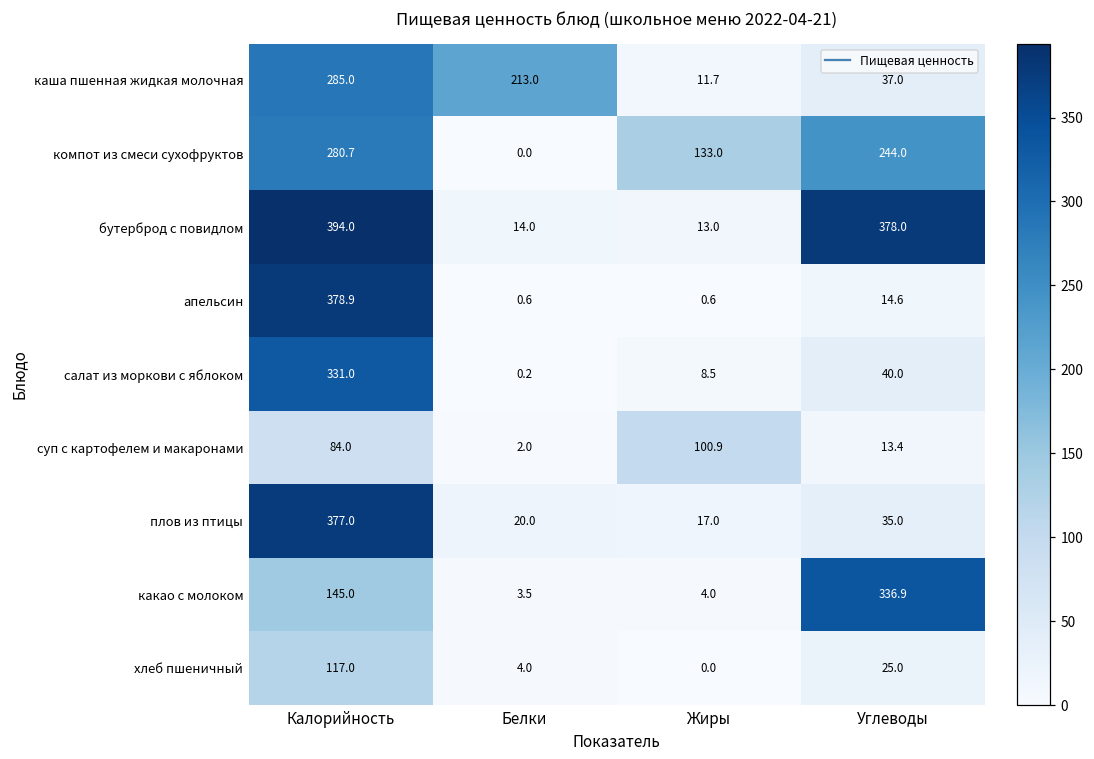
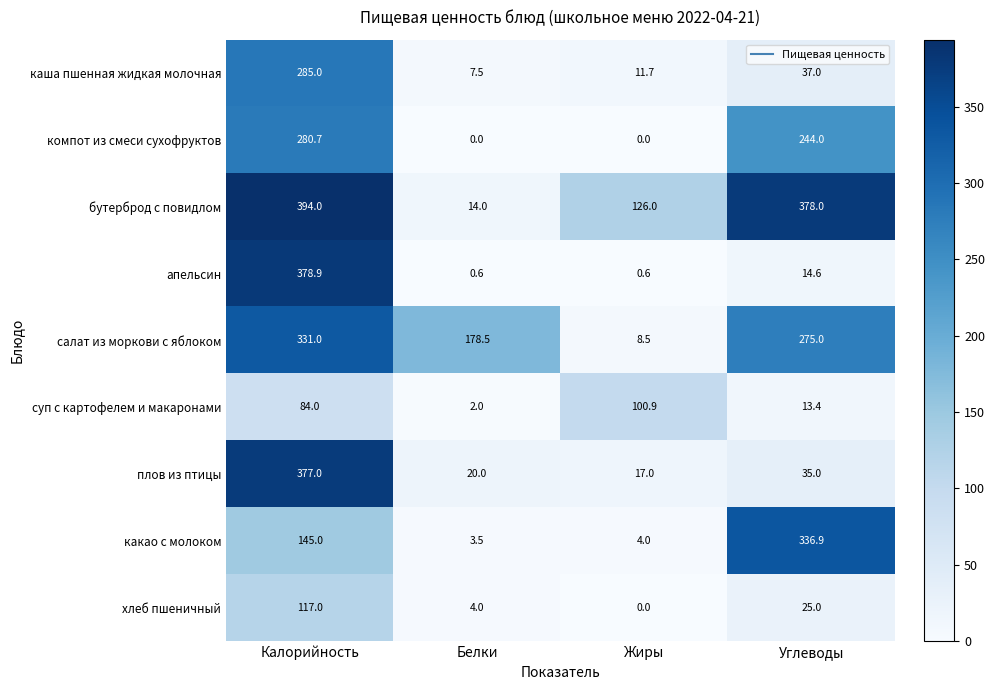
каша пшенная жидкая молочная, Белки: 213.0 -> 7.5
компот из смеси сухофруктов, Жиры: 133.0 -> 0.0
бутерброд с повидлом, Жиры: 13.0 -> 126.0
салат из моркови с яблоком, Белки: 0.2 -> 178.5
салат из моркови с яблоком, Углеводы: 40.0 -> 275.0
